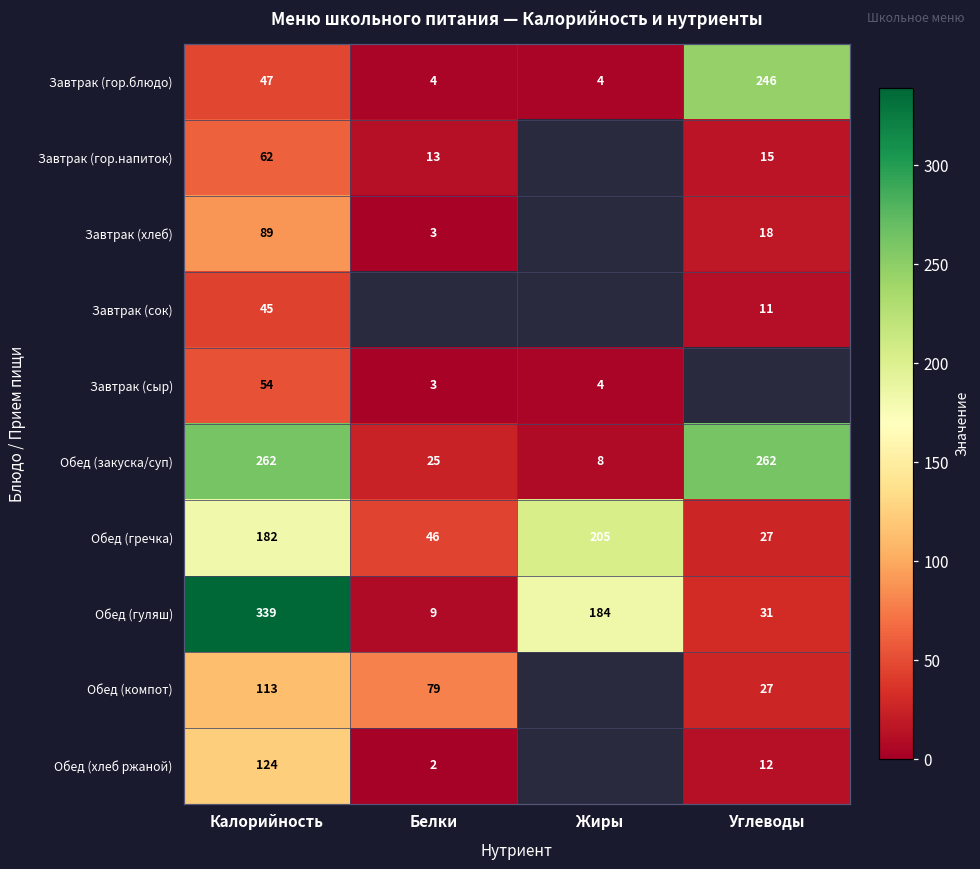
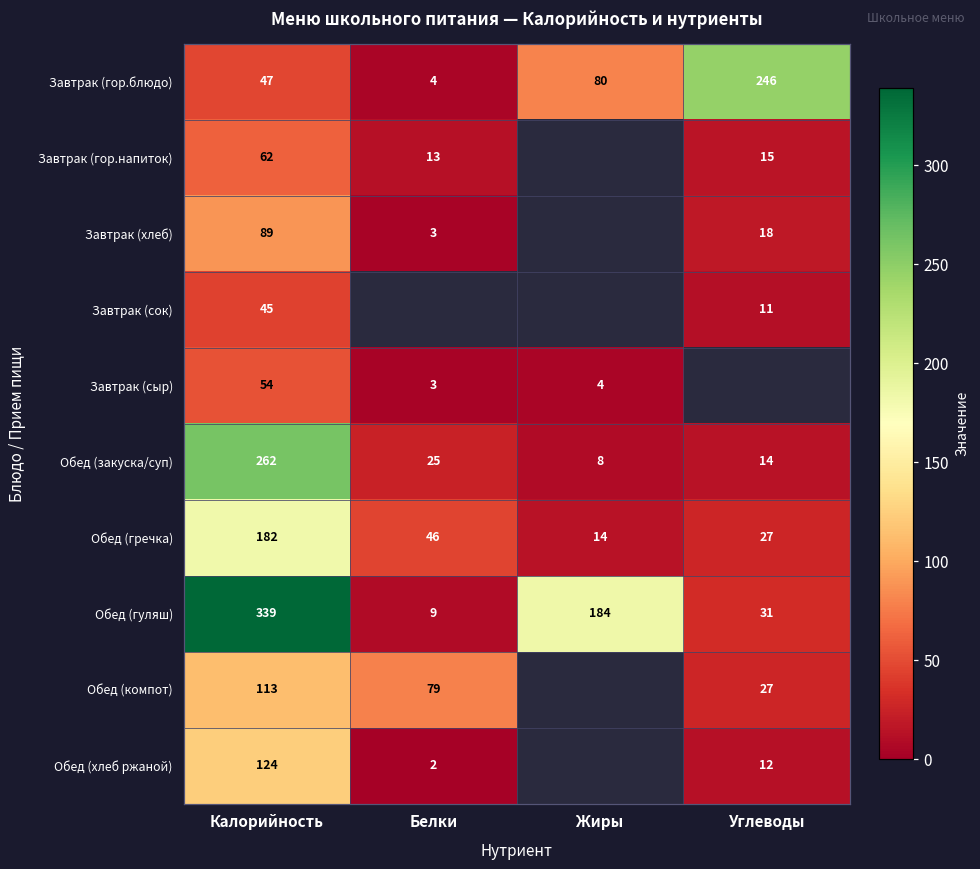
Завтрак (гор.блюдо), Жиры: 4 -> 80
Обед (закуска/суп), Углеводы: 262 -> 14
Обед (гречка), Жиры: 205 -> 14
